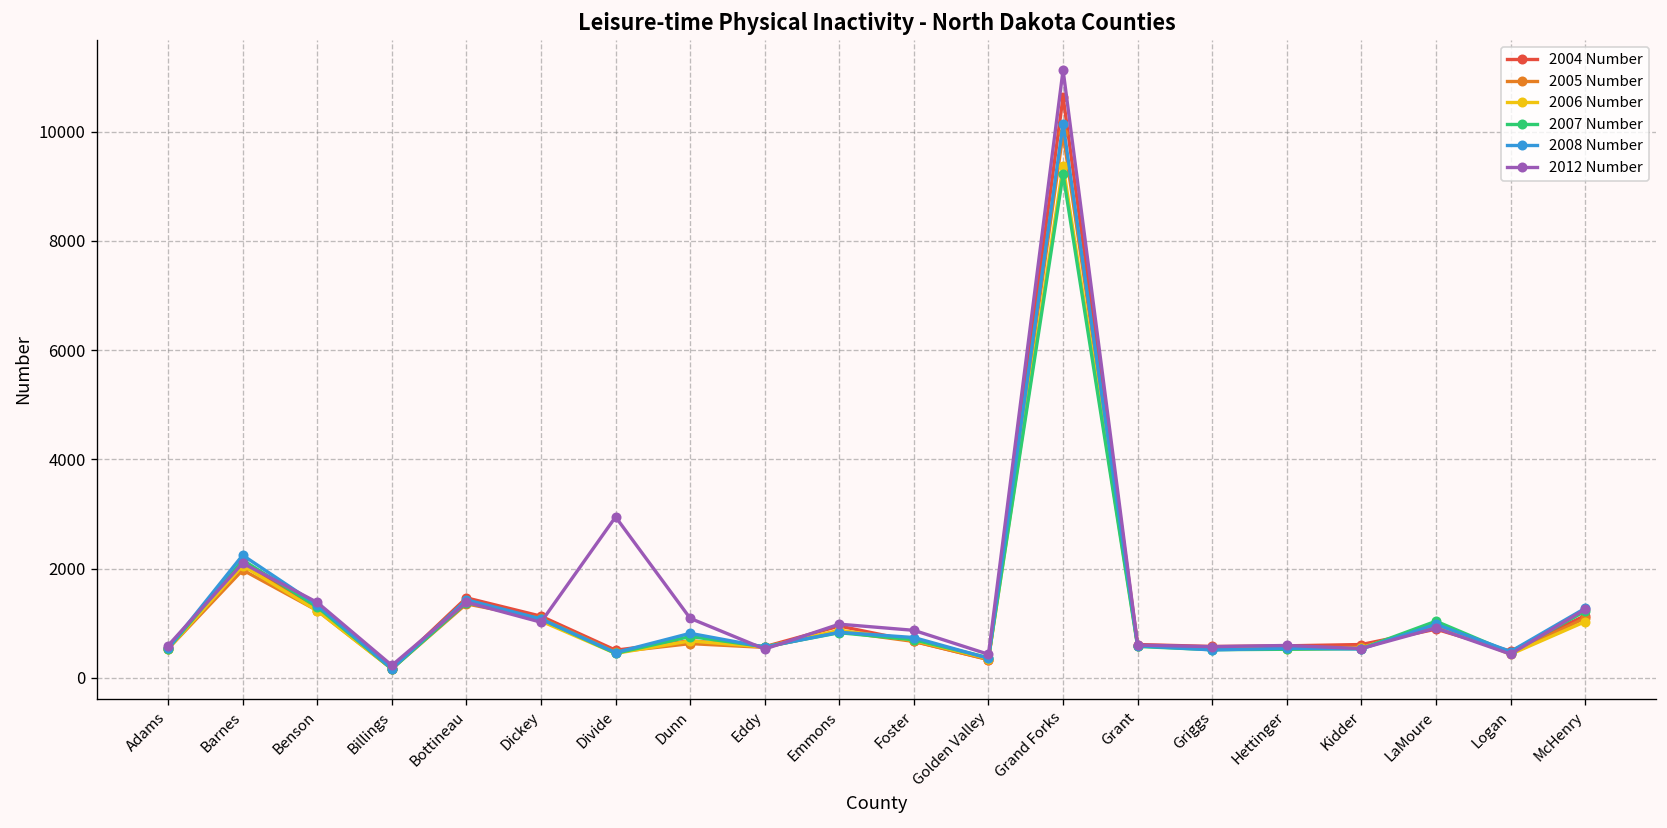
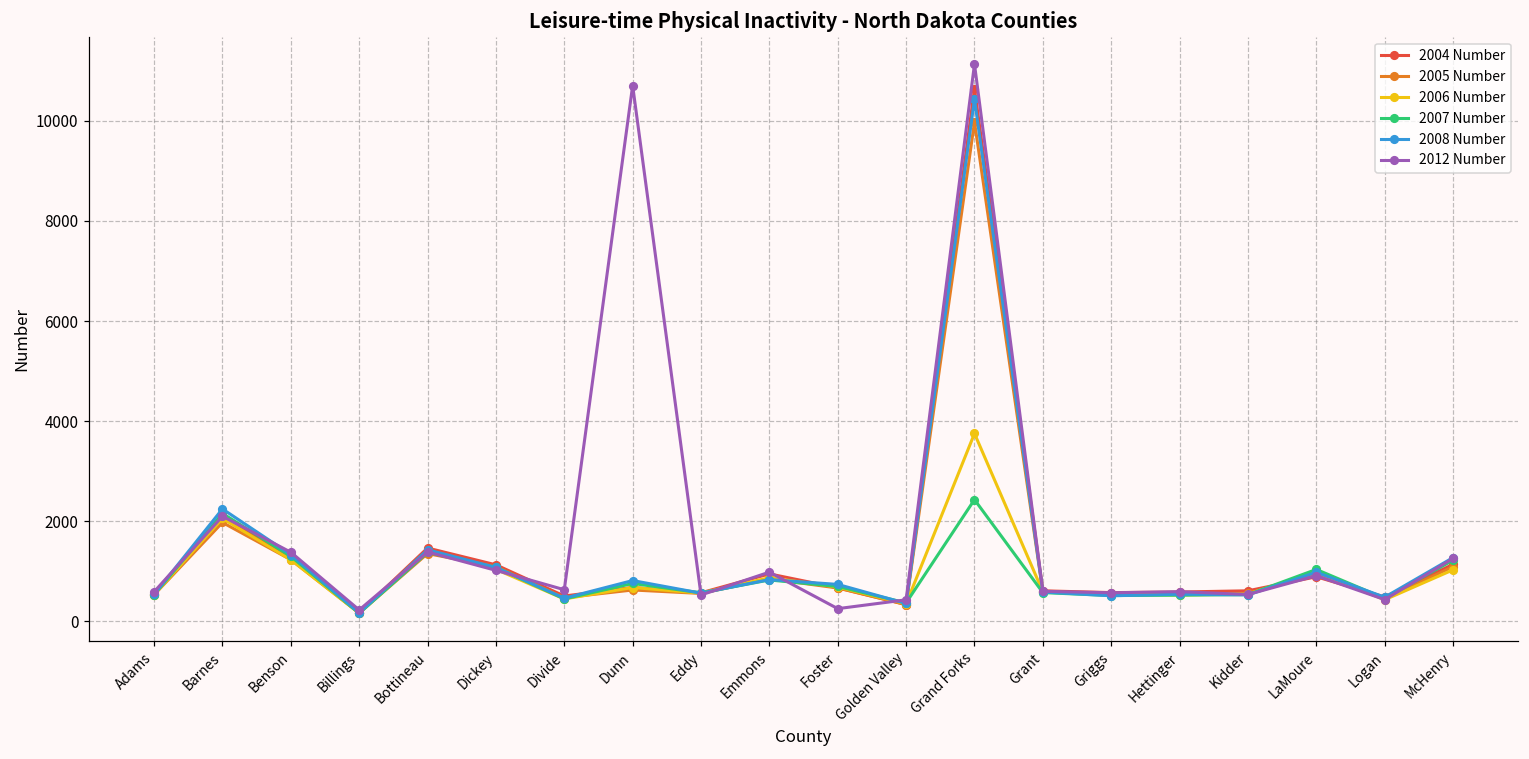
2012 Number, Divide: 2900 -> 600
2012 Number, Dunn: 1100 -> 10700
2012 Number, Foster: 900 -> 300
2006 Number, Grand Forks: 9400 -> 3800
2007 Number, Grand Forks: 9200 -> 2400
2008 Number, Grand Forks: 10100 -> 10400
